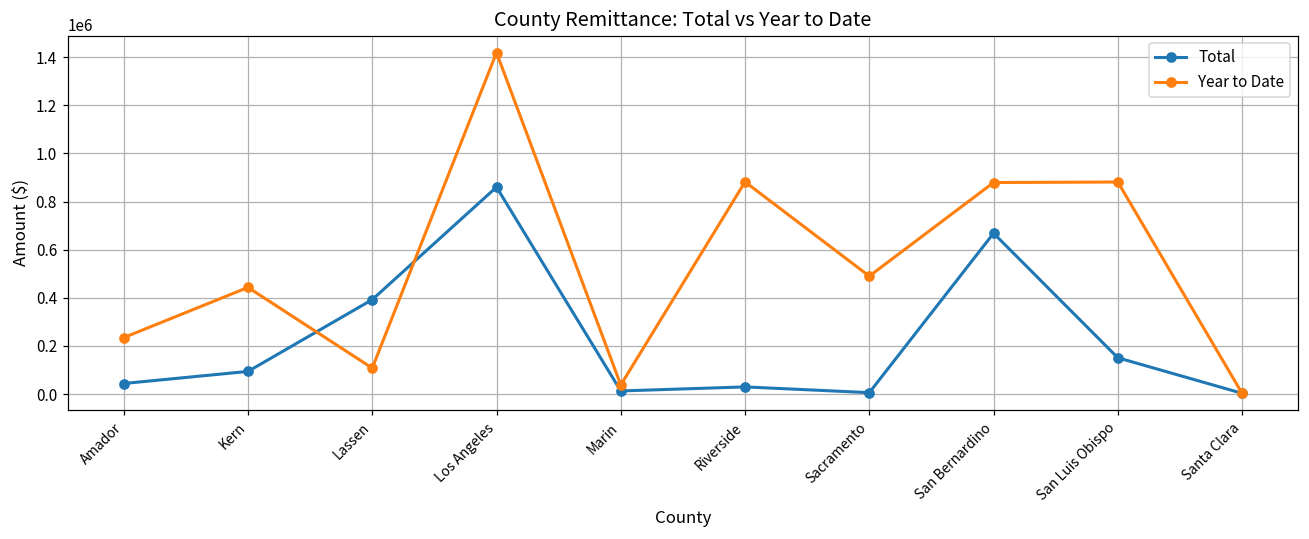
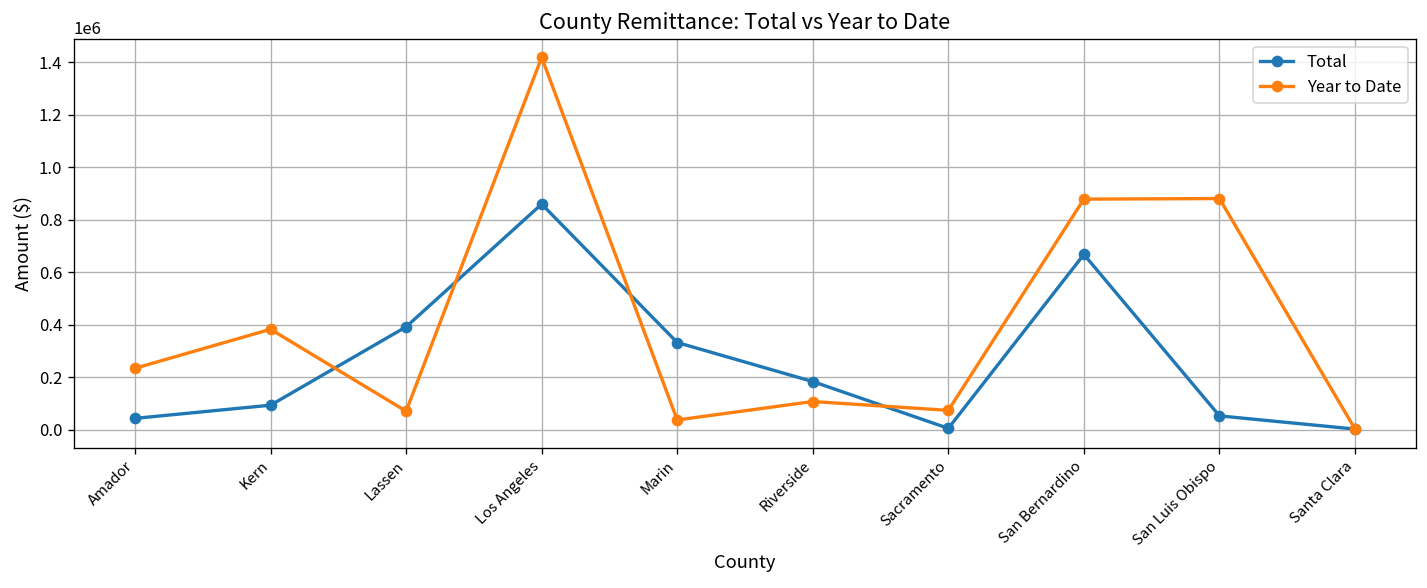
Year to Date, Kern: 440000 -> 380000
Year to Date, Lassen: 110000 -> 70000
Total, Marin: 10000 -> 330000
Total, Riverside: 30000 -> 180000
Year to Date, Riverside: 880000 -> 110000
Year to Date, Sacramento: 490000 -> 70000
Total, San Luis Obispo: 150000 -> 50000
